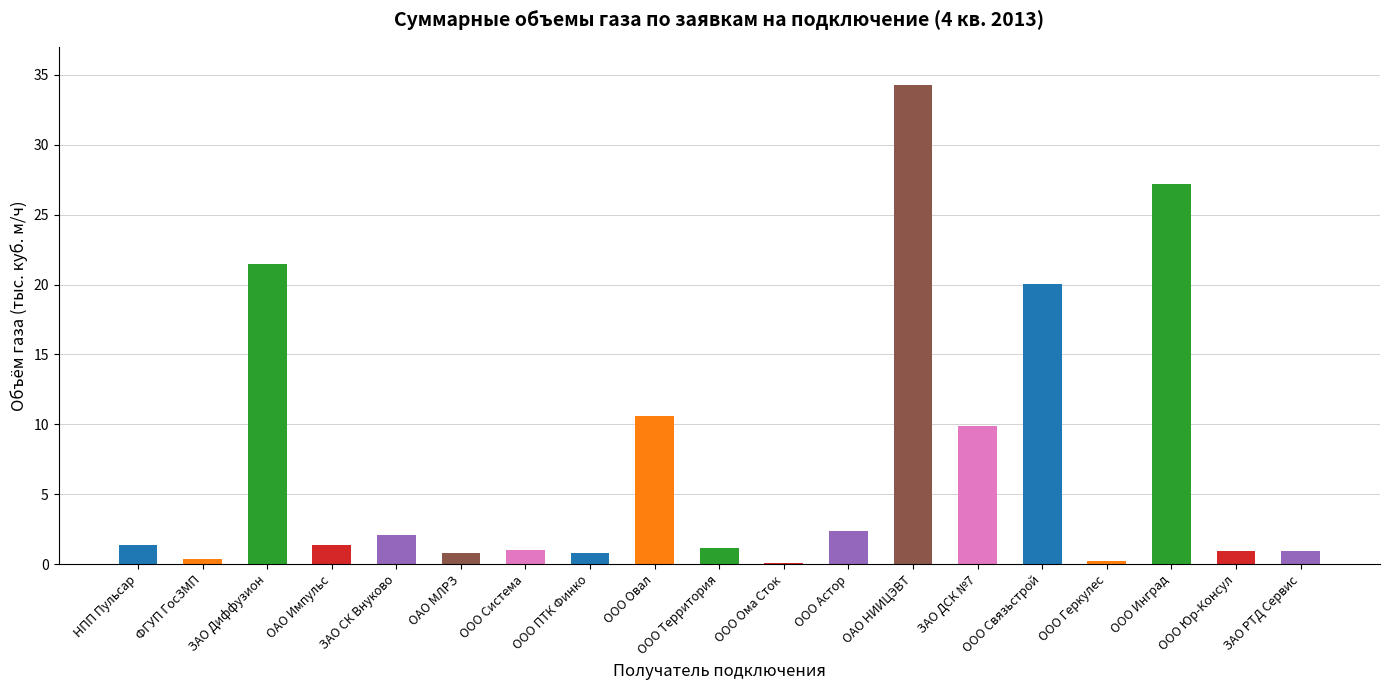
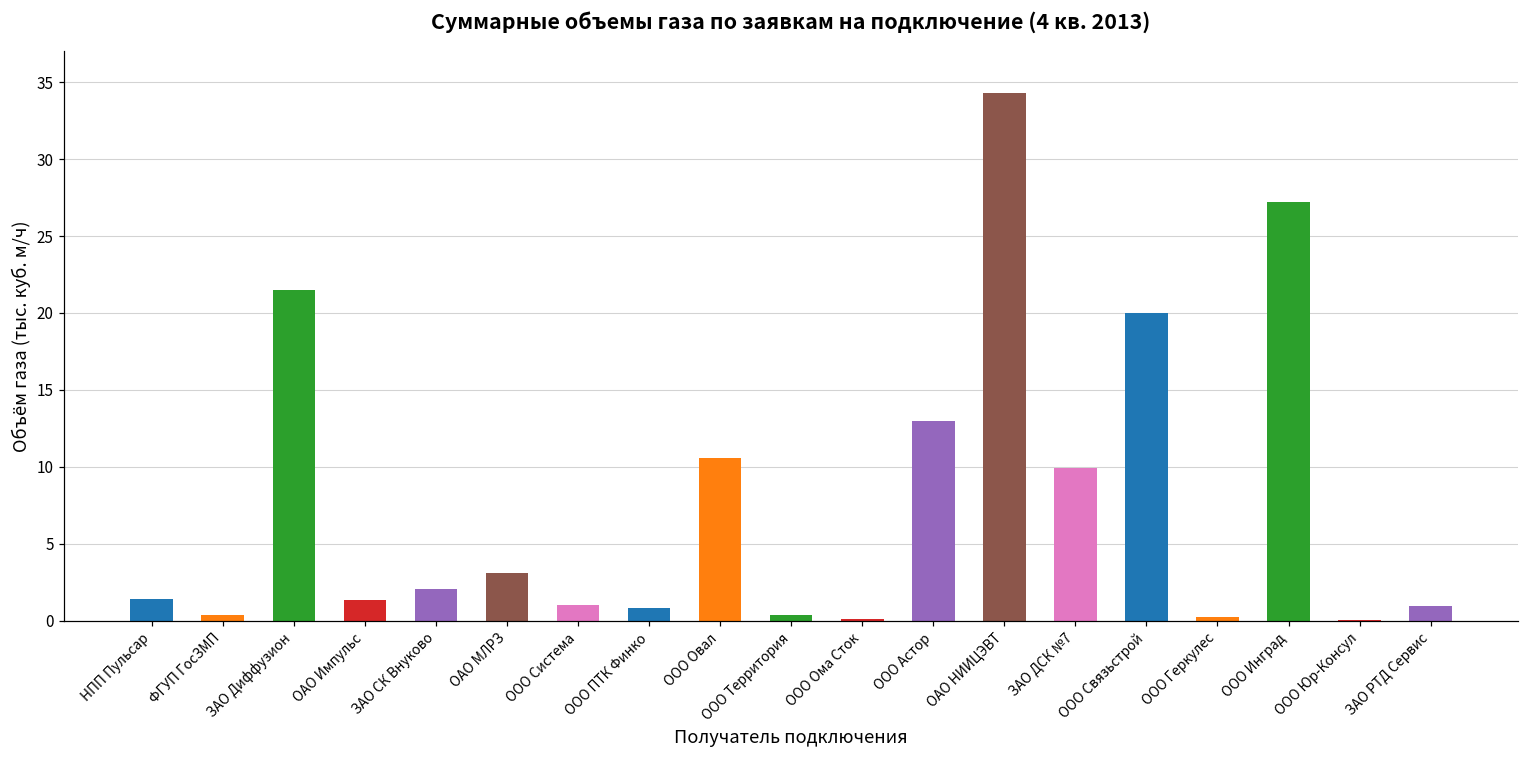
ОАО МЛРЗ: 0.8 -> 3.1
ООО Территория: 1.2 -> 0.4
ООО Астор: 2.4 -> 13.0
ООО Юр-Консул: 0.9 -> 0.0
